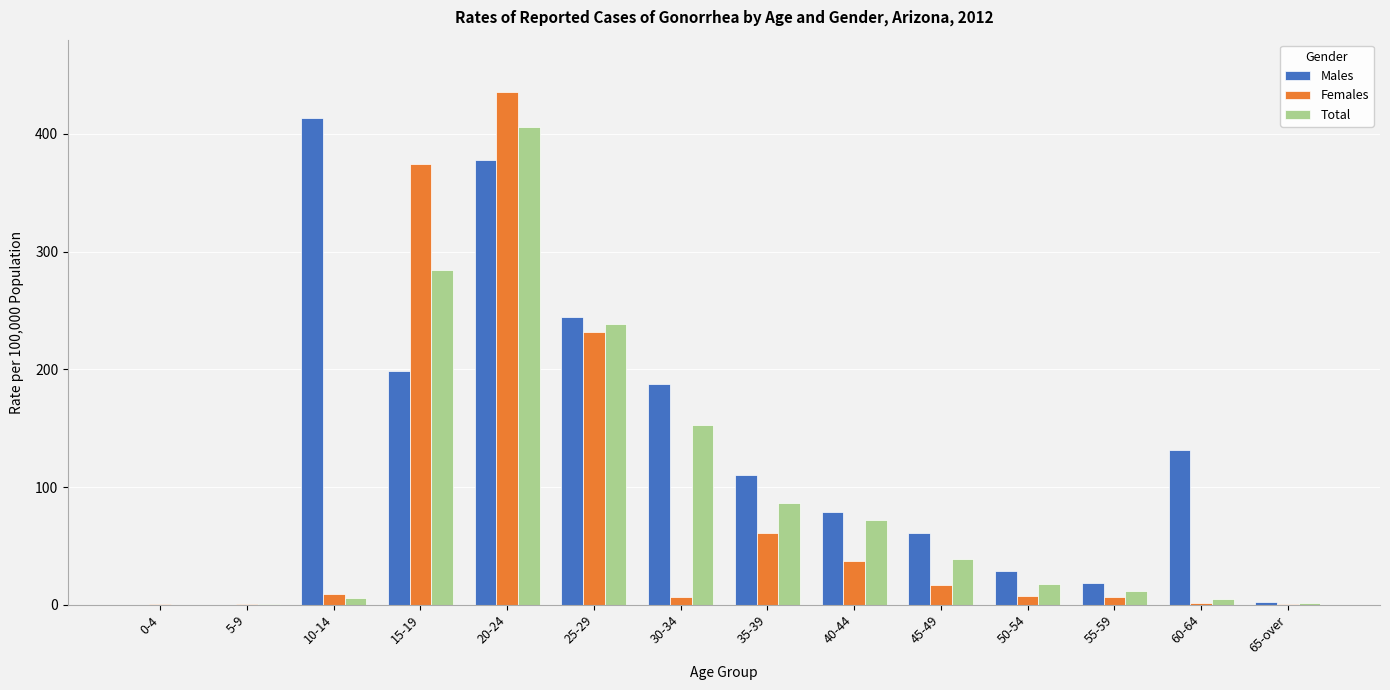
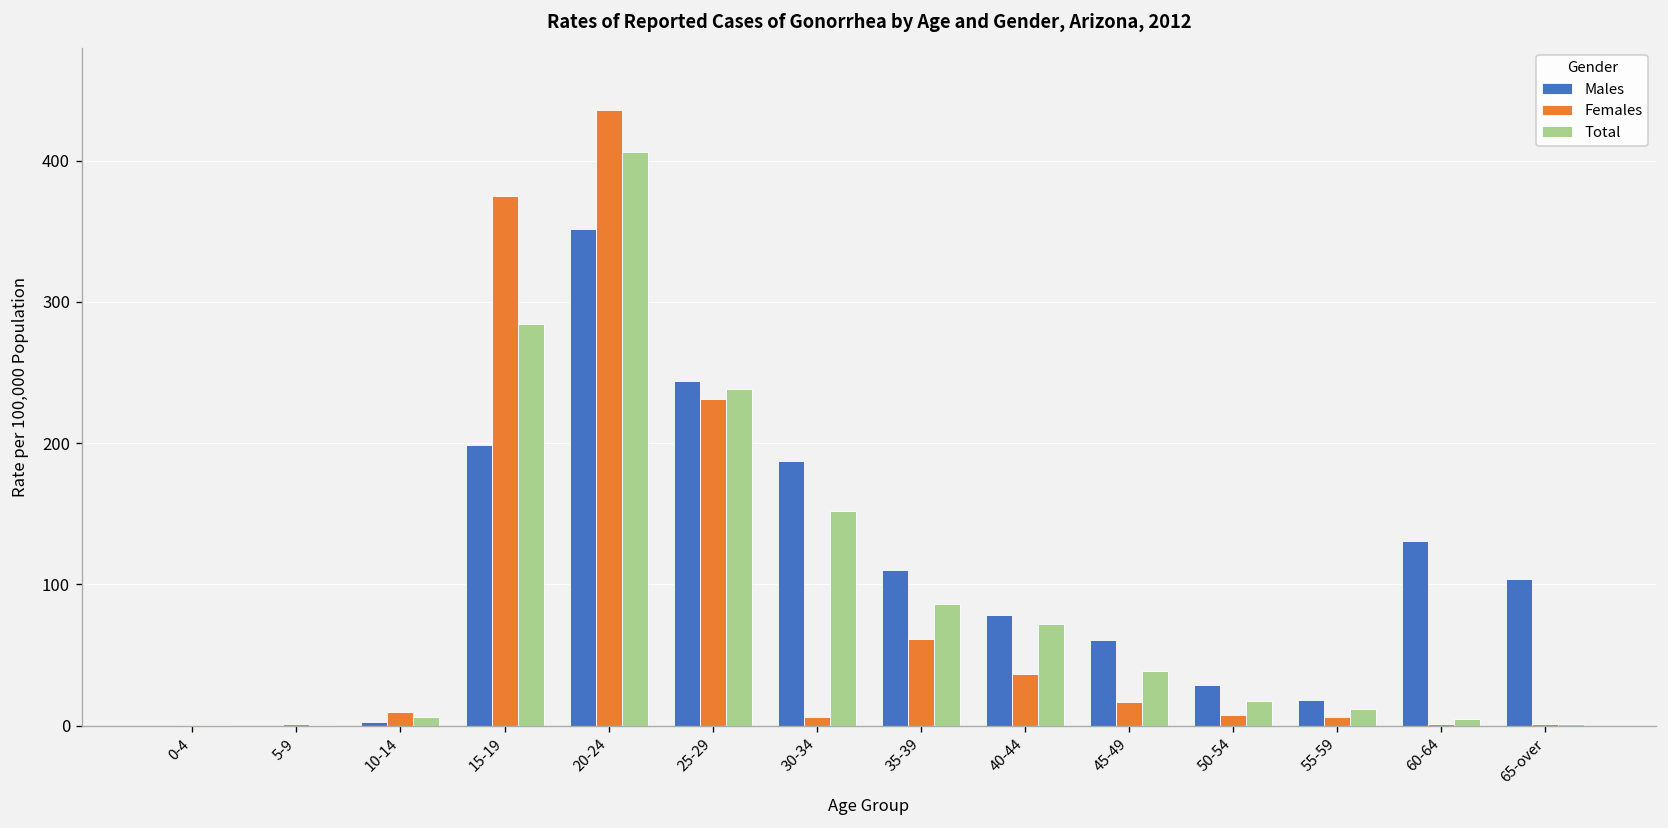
Males, 10-14: 414 -> 3
Males, 20-24: 378 -> 352
Males, 65-over: 2 -> 104
